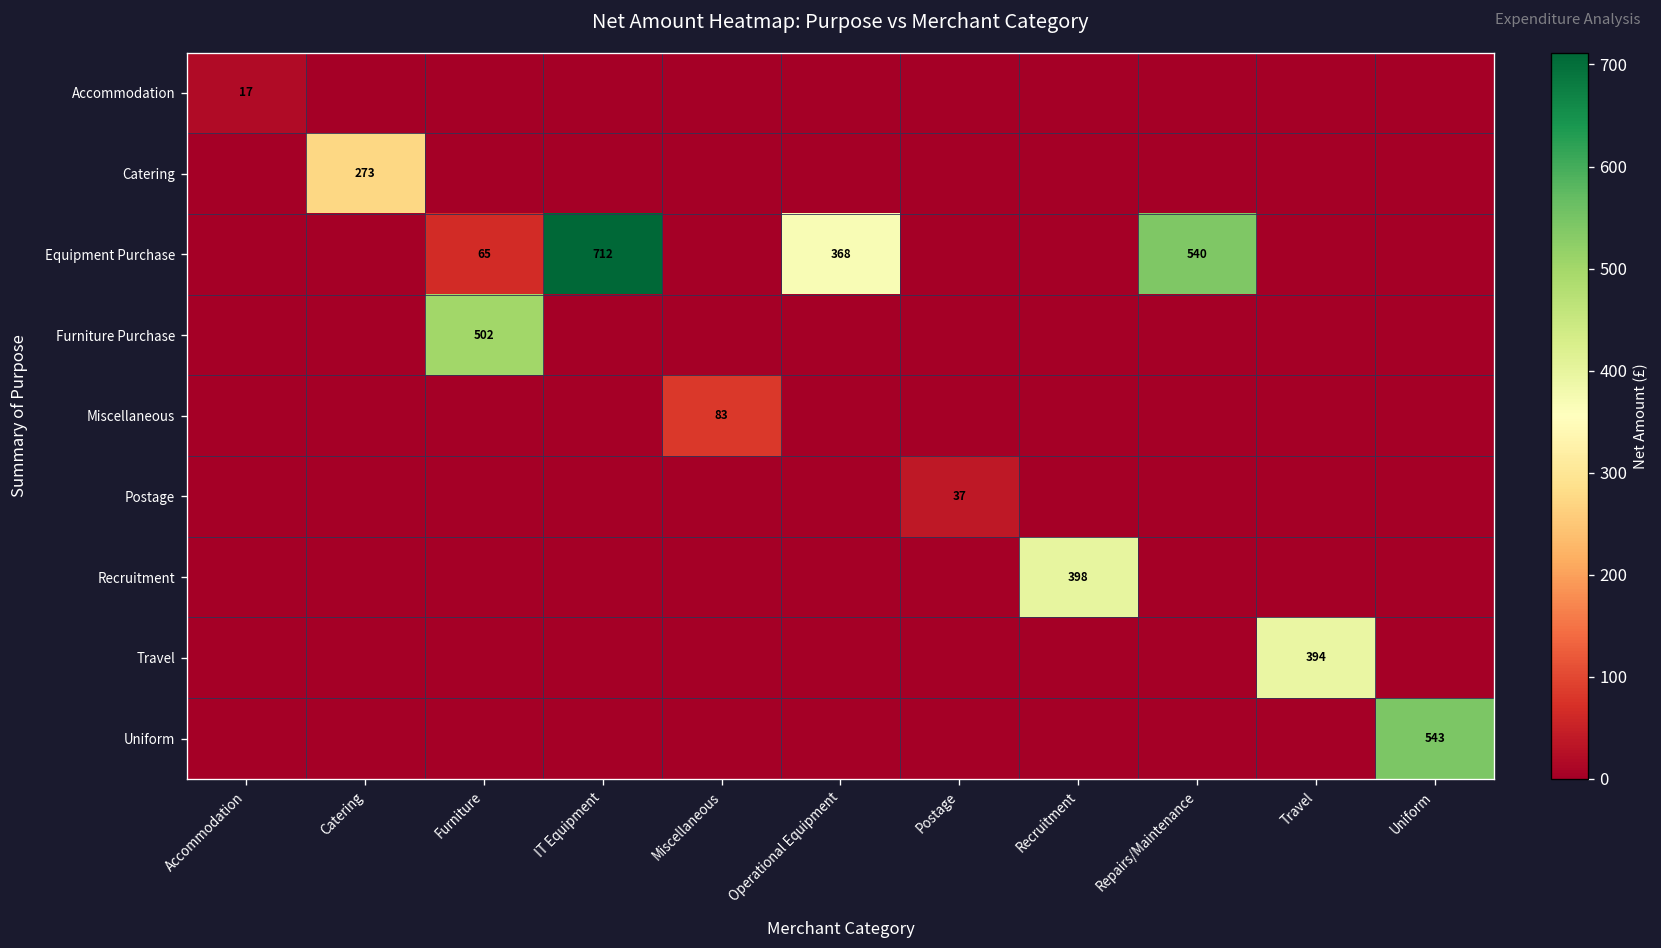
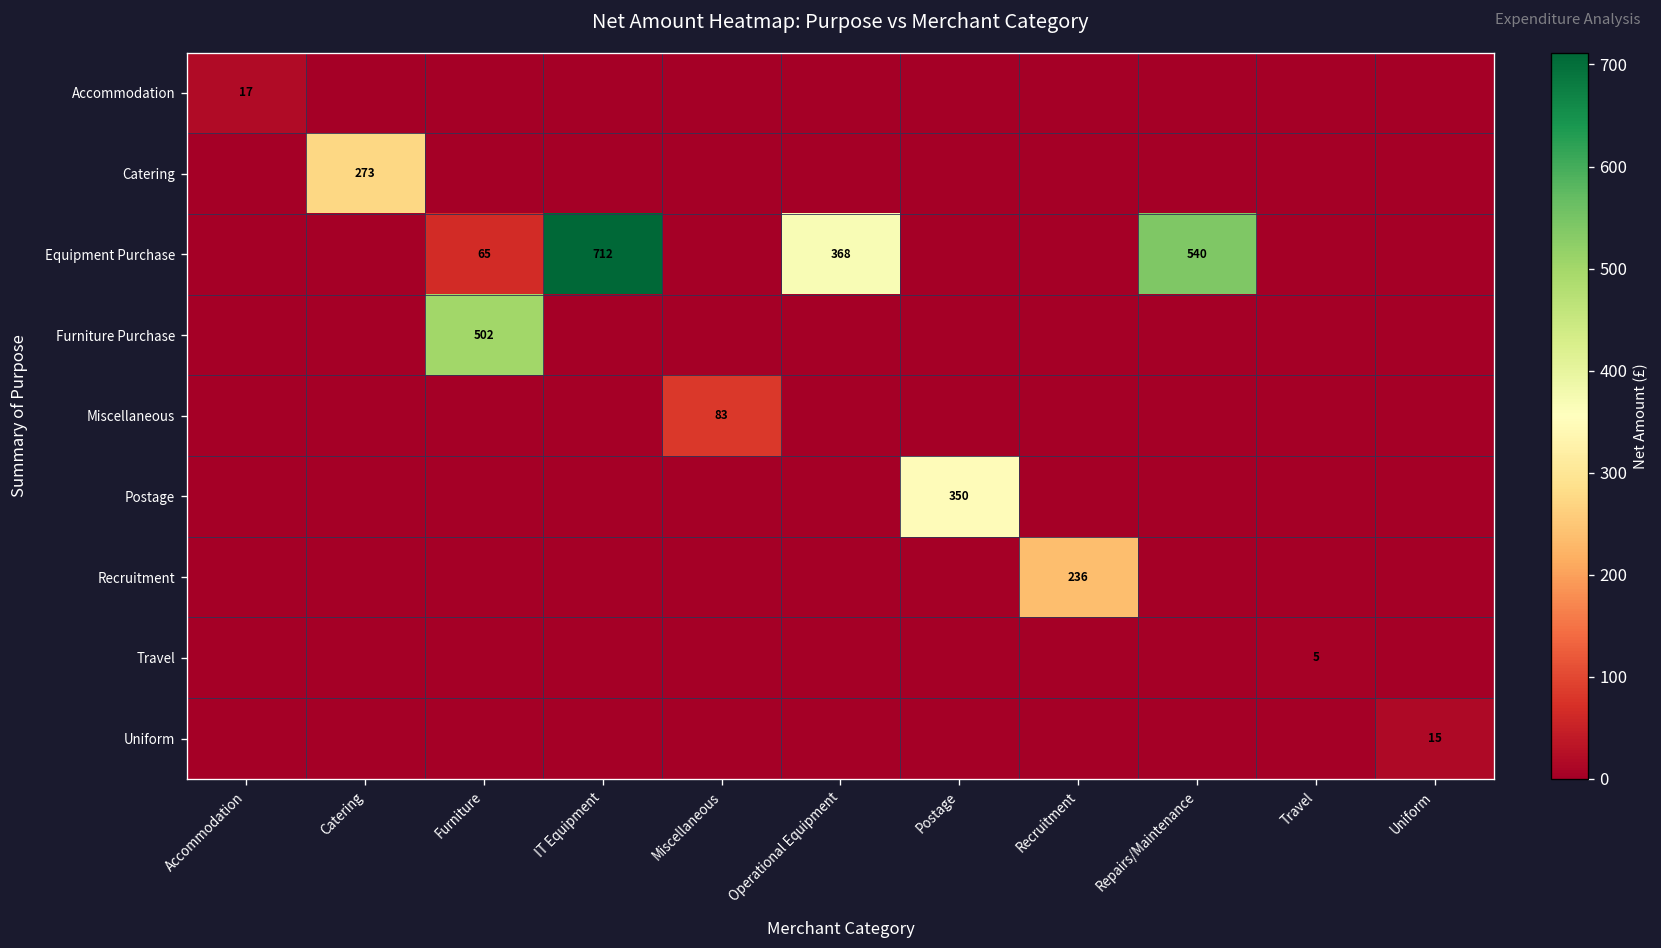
Postage, Postage: 37 -> 350
Recruitment, Recruitment: 398 -> 236
Travel, Travel: 394 -> 5
Uniform, Uniform: 543 -> 15
